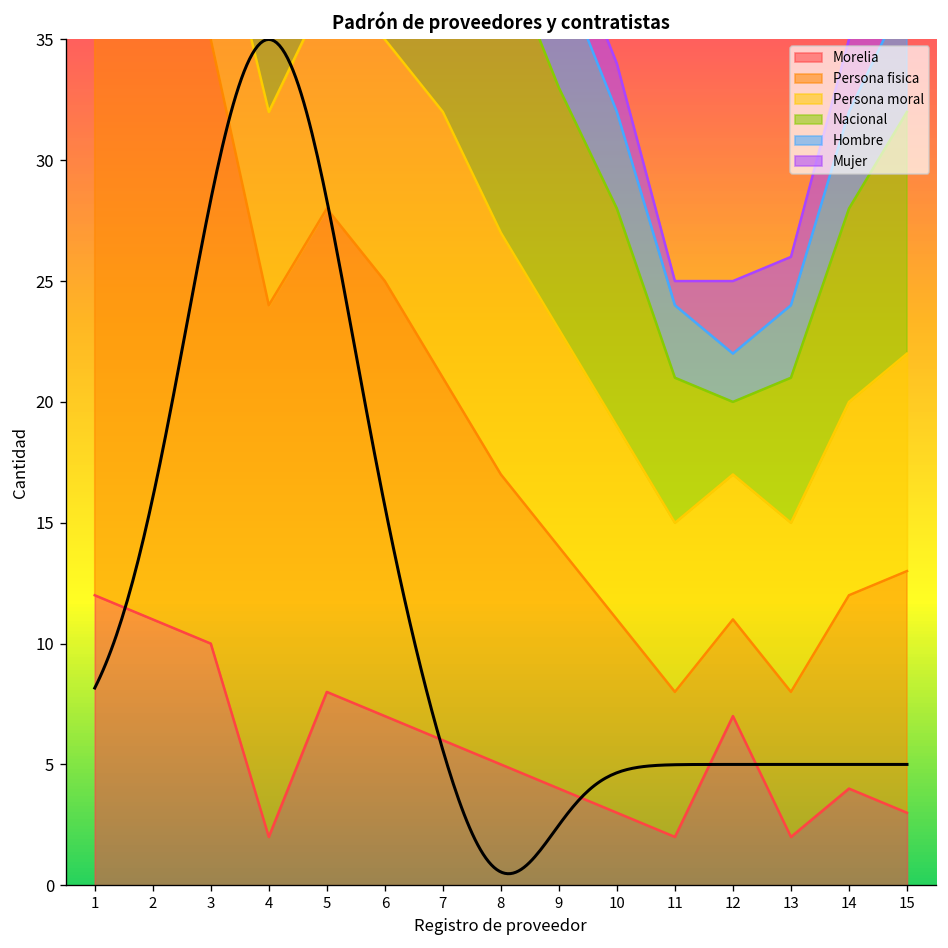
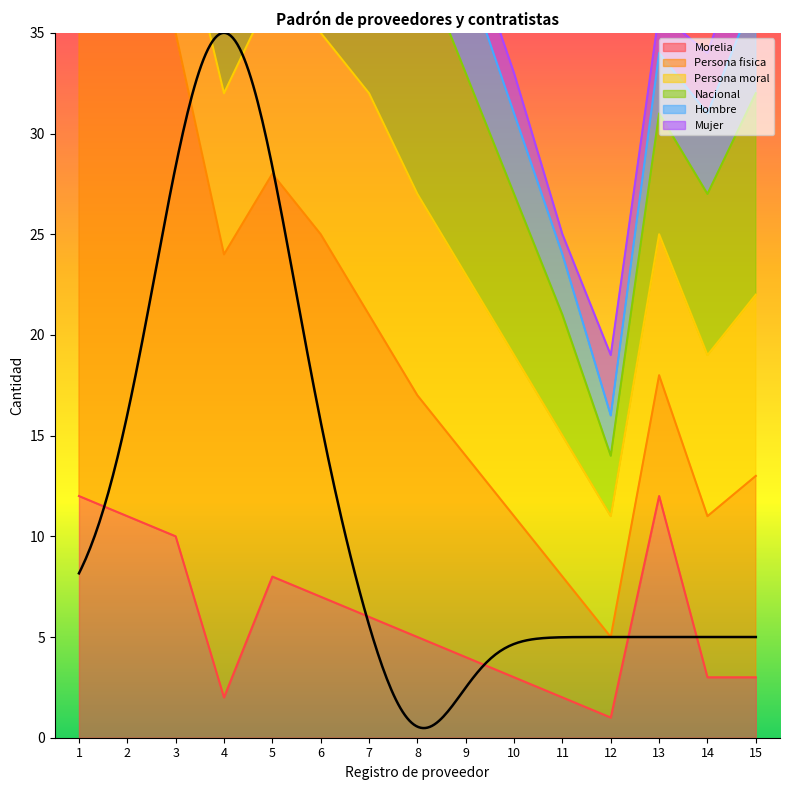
Nacional, 10: 9 -> 8
Morelia, 12: 7 -> 1
Morelia, 13: 2 -> 12
Morelia, 14: 4 -> 3
